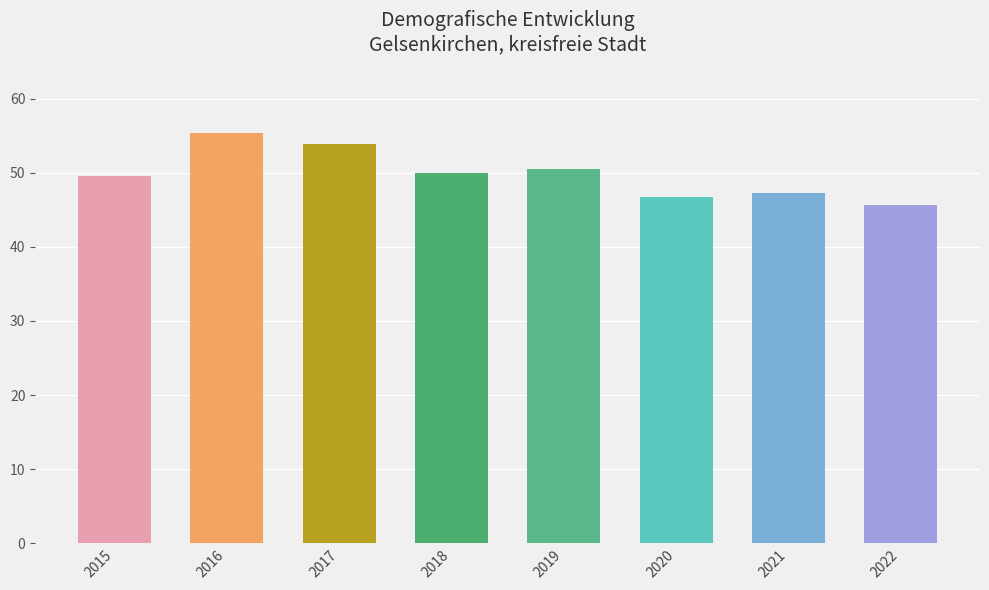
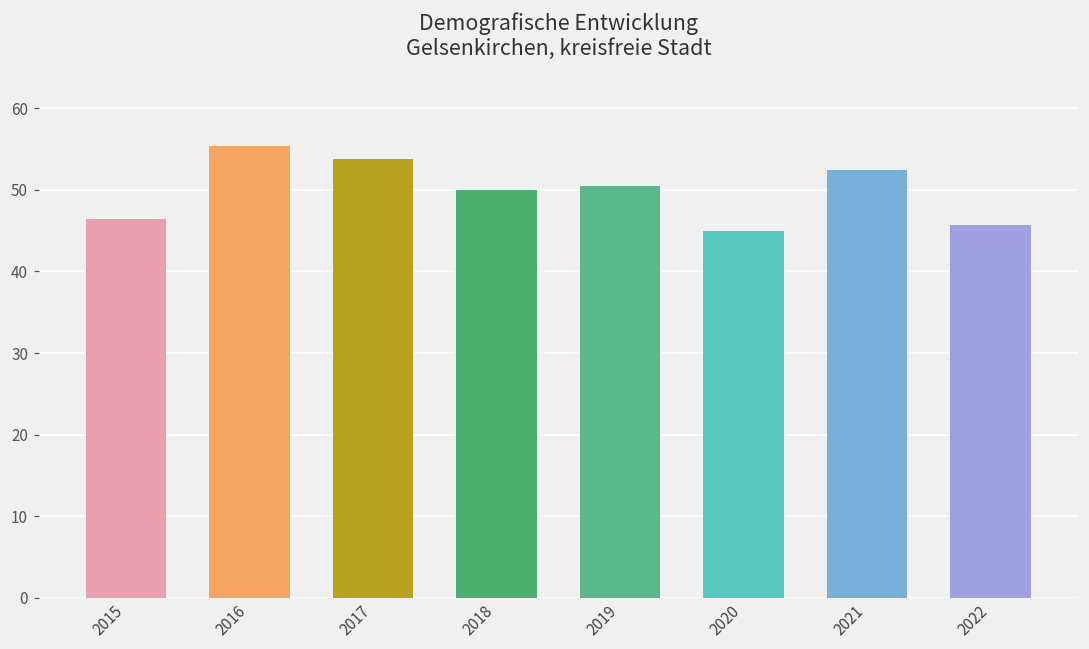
2015: 50 -> 46
2020: 47 -> 45
2021: 47 -> 53
